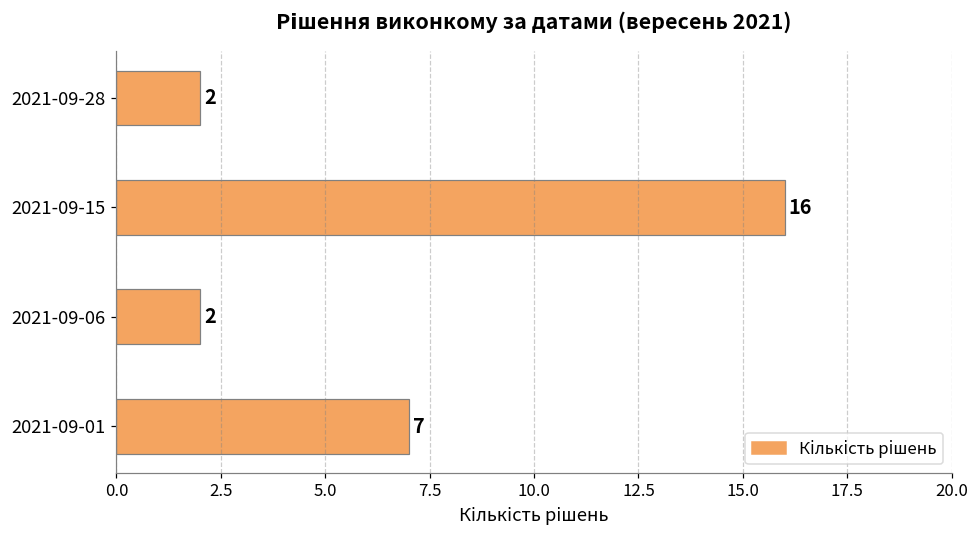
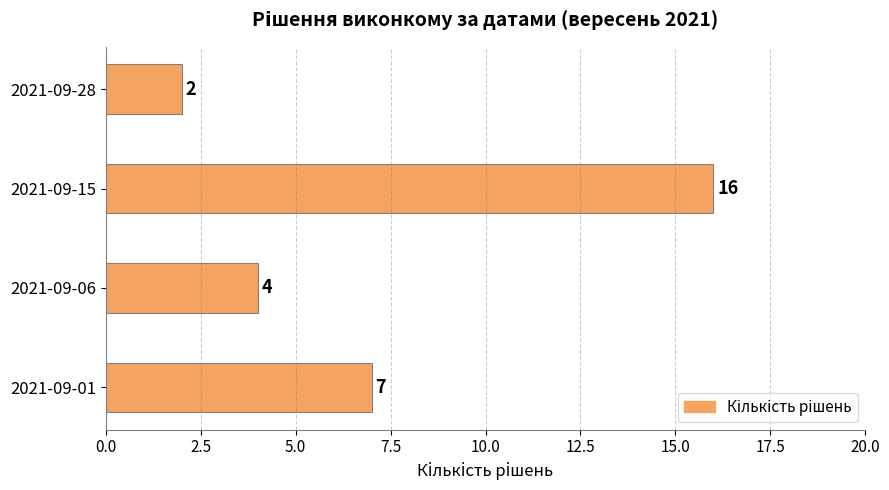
2021-09-06: 2 -> 4
